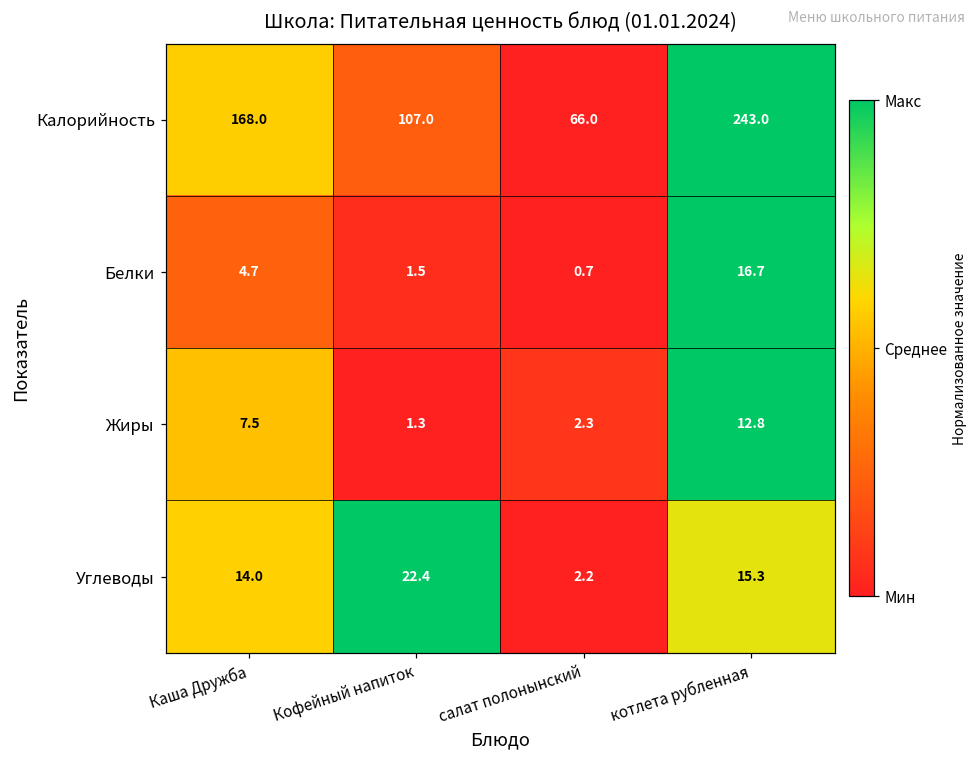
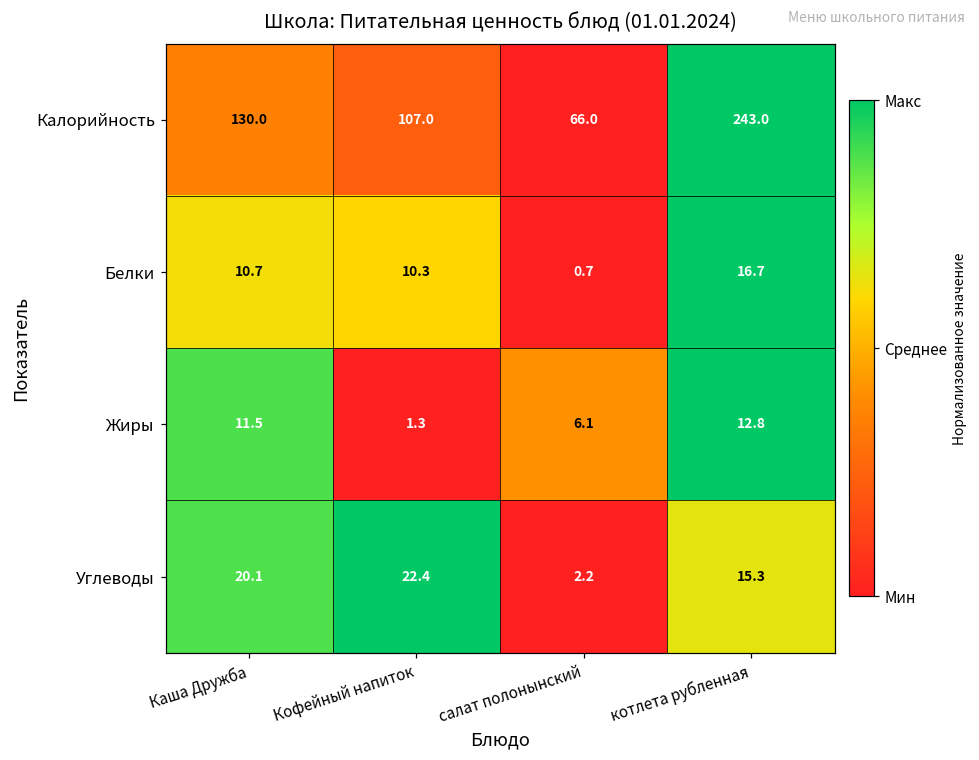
Калорийность, Каша Дружба: 168.0 -> 130.0
Белки, Каша Дружба: 4.7 -> 10.7
Белки, Кофейный напиток: 1.5 -> 10.3
Жиры, Каша Дружба: 7.5 -> 11.5
Жиры, салат полонынский: 2.3 -> 6.1
Углеводы, Каша Дружба: 14.0 -> 20.1
